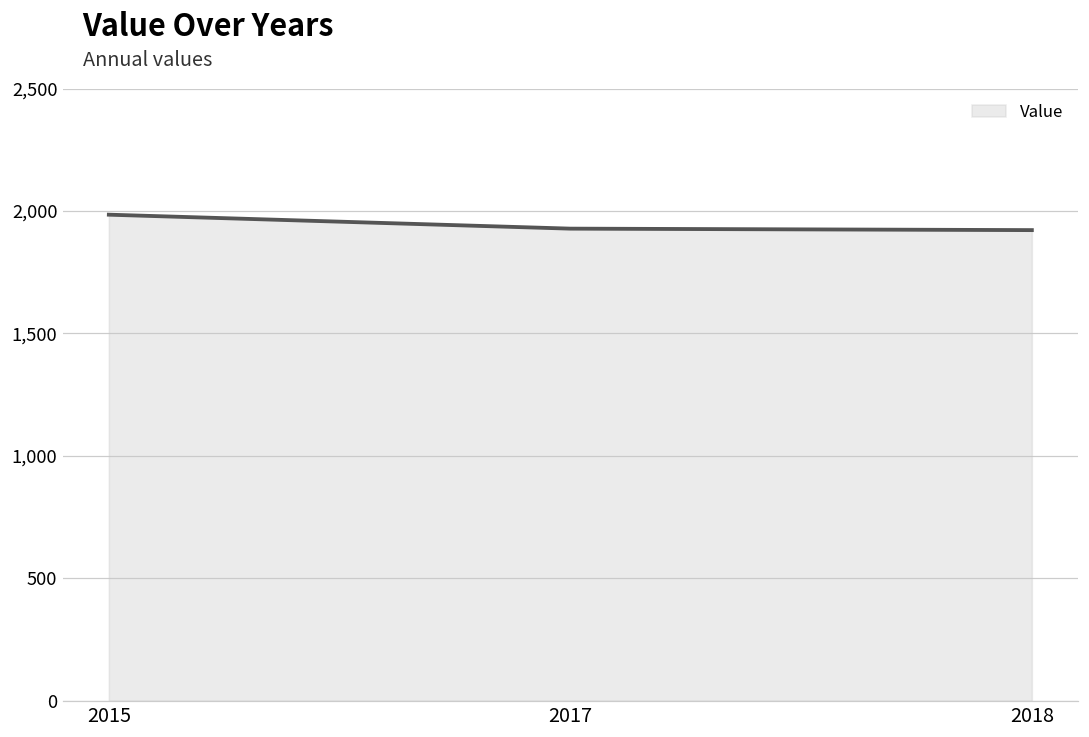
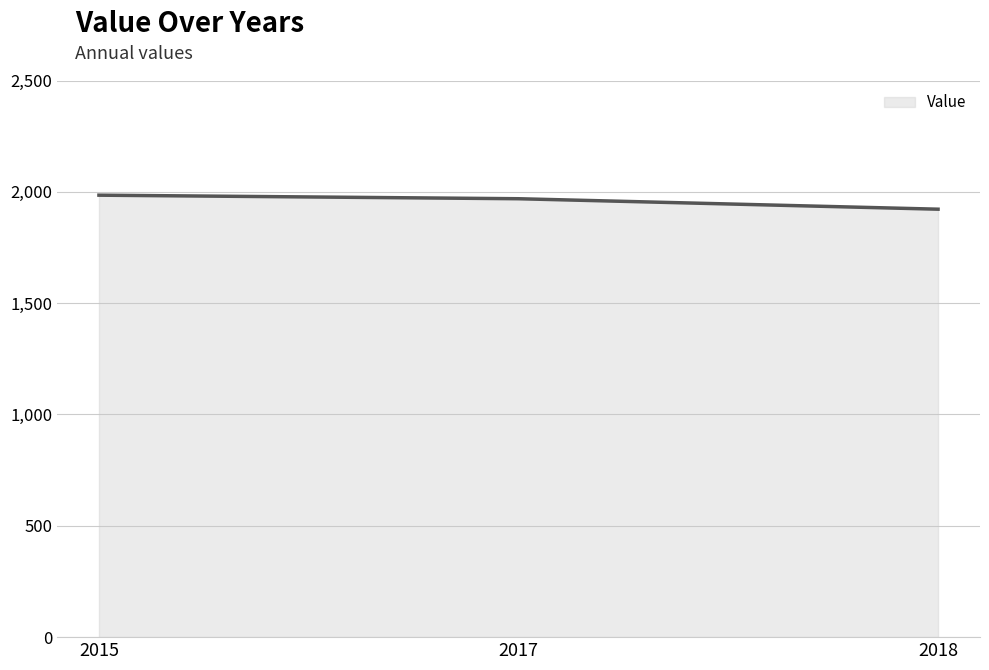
2017: 1,930 -> 1,970
